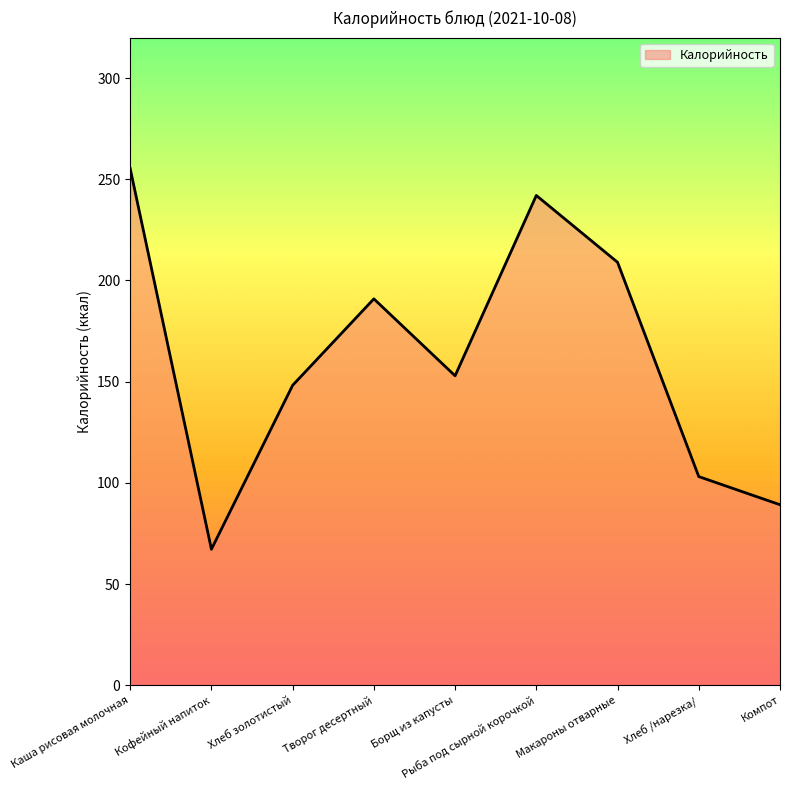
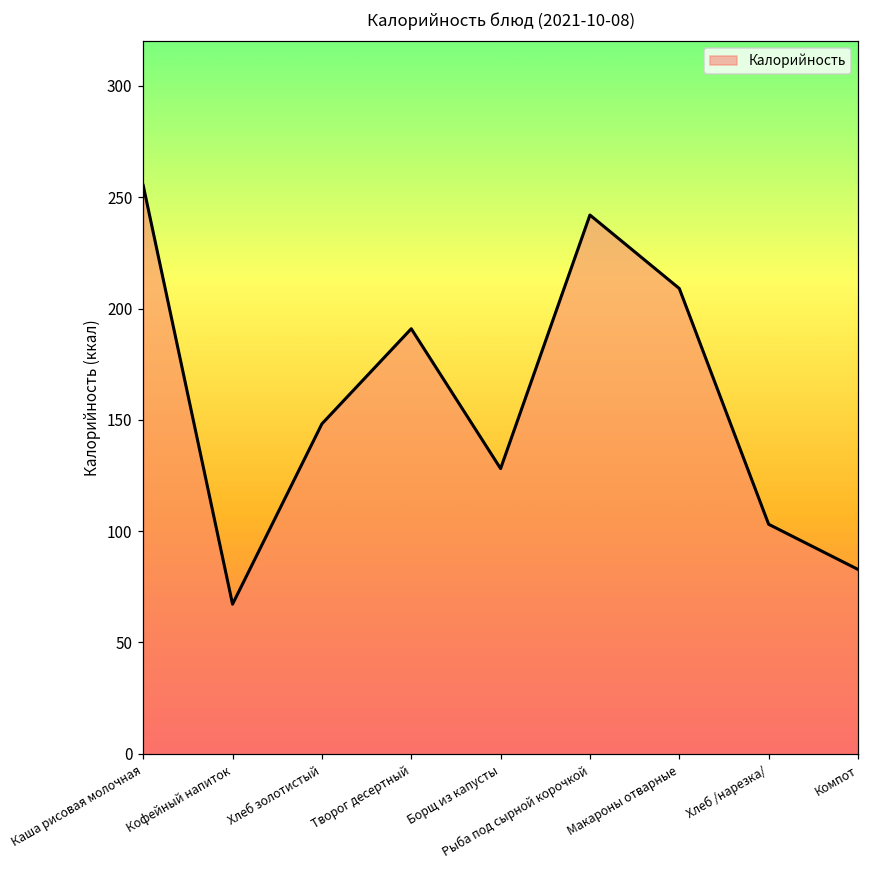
Борщ из капусты: 153 -> 128
Компот: 89 -> 83
